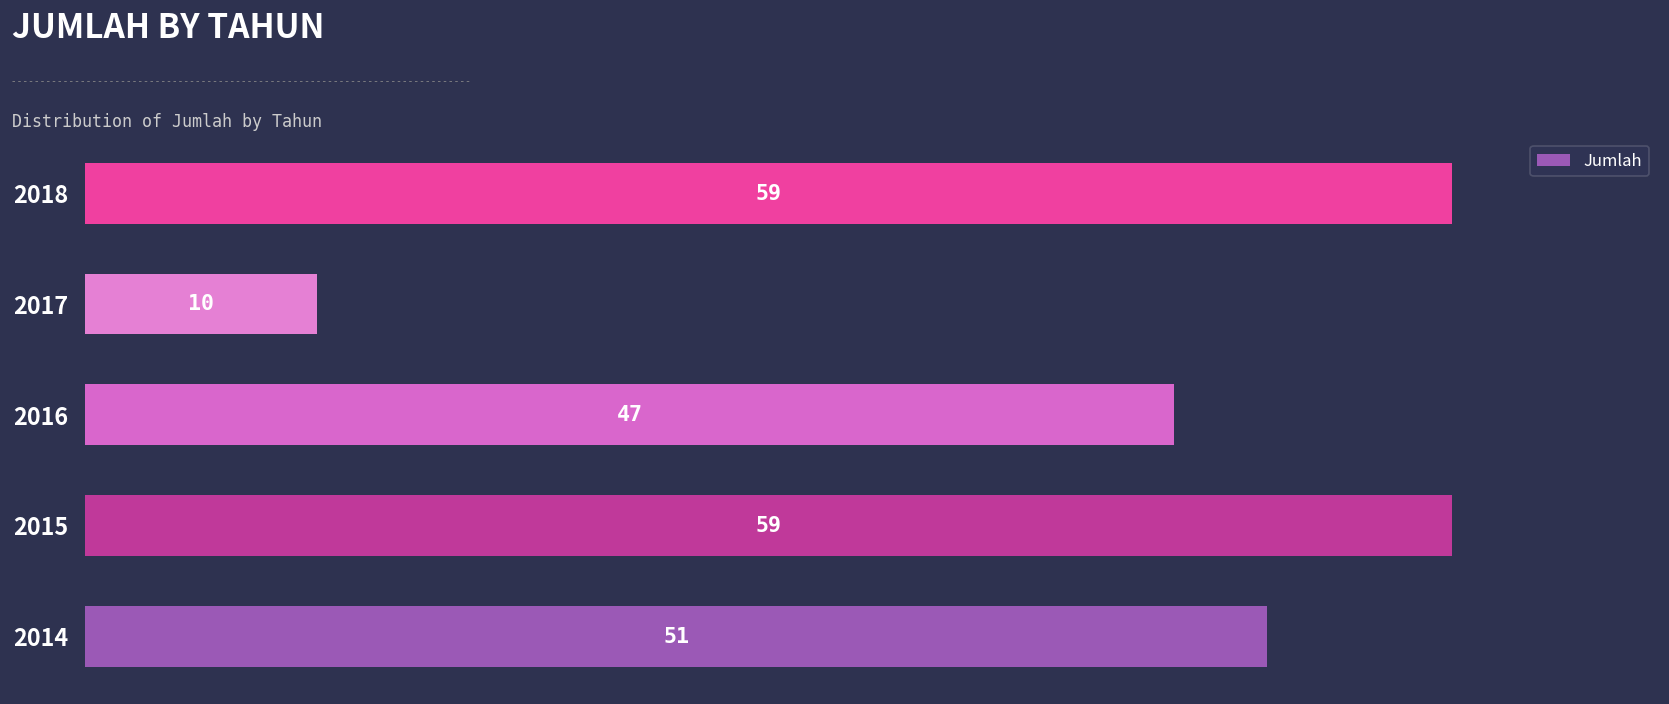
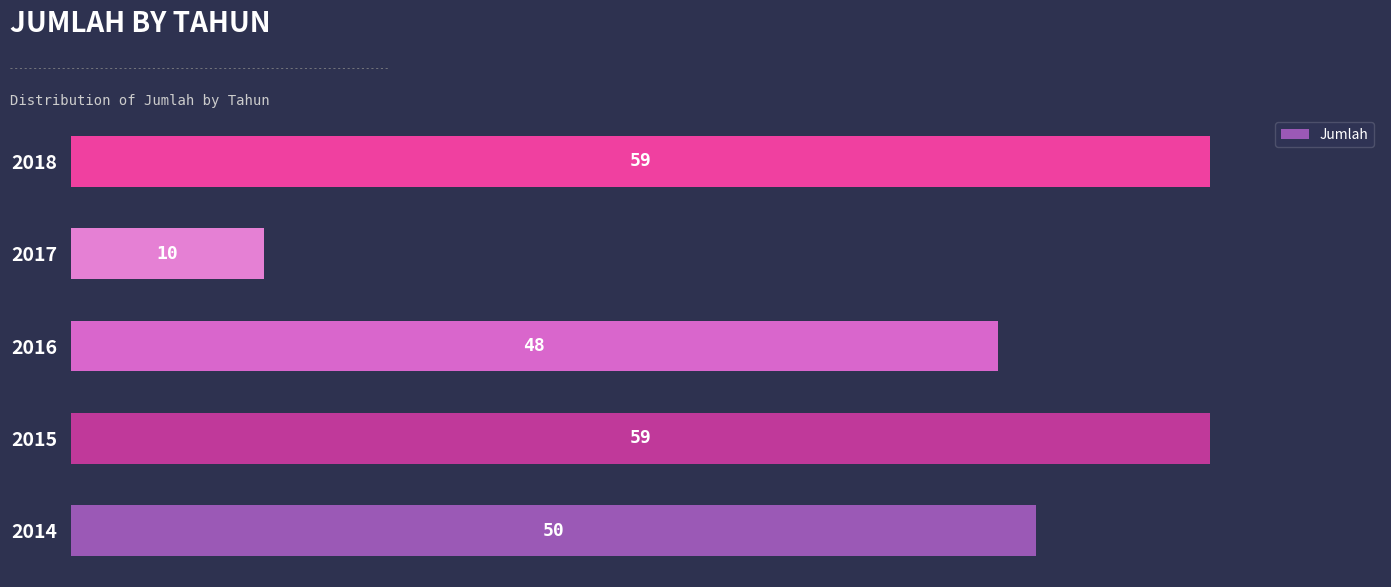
2016: 47 -> 48
2014: 51 -> 50
